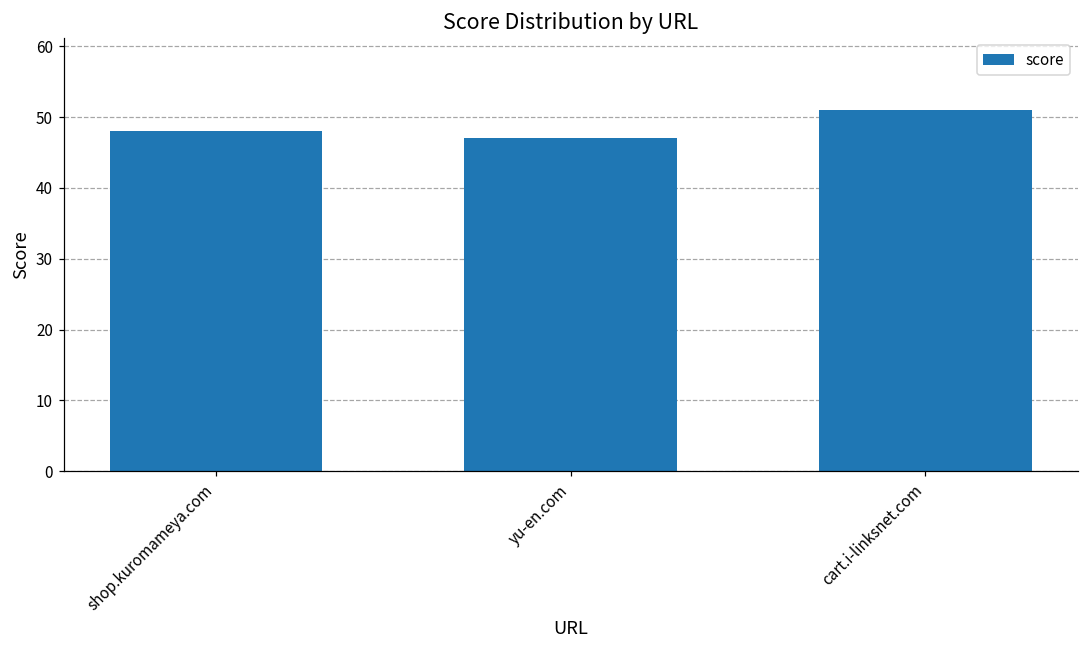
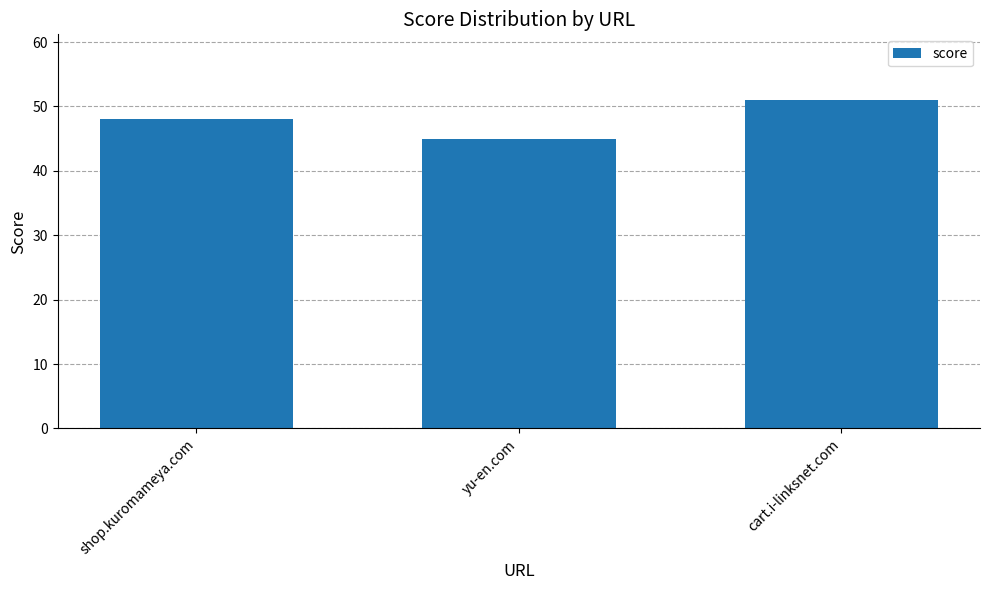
yu-en.com: 47 -> 45
